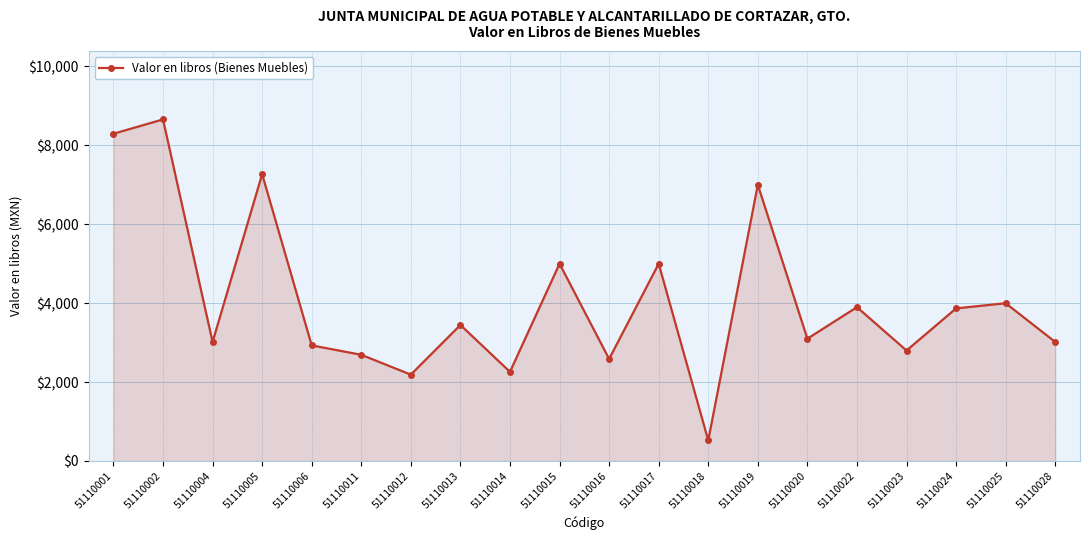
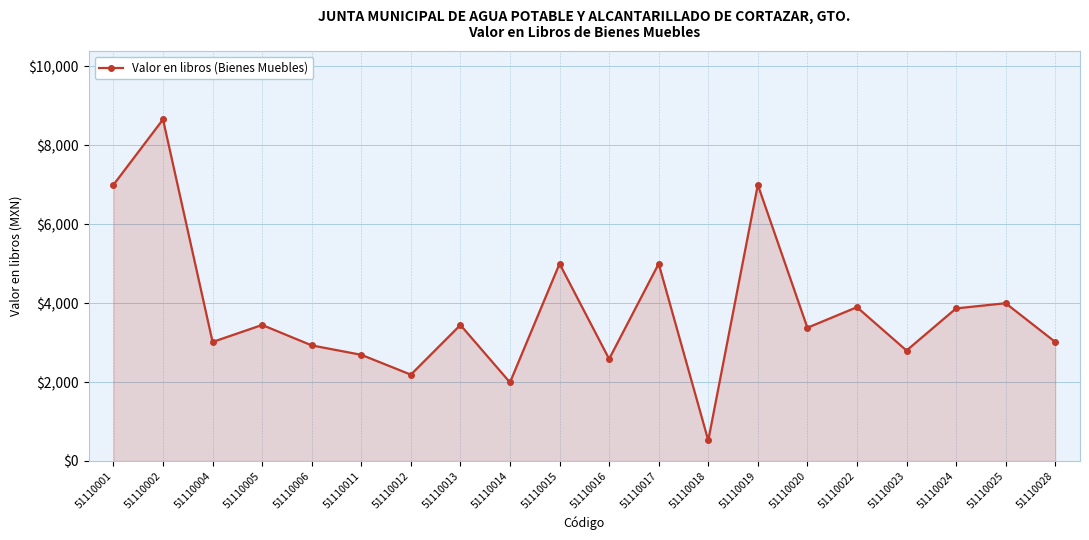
51110001: $8,300 -> $7,000
51110005: $7,300 -> $3,400
51110014: $2,300 -> $2,000
51110020: $3,100 -> $3,400
